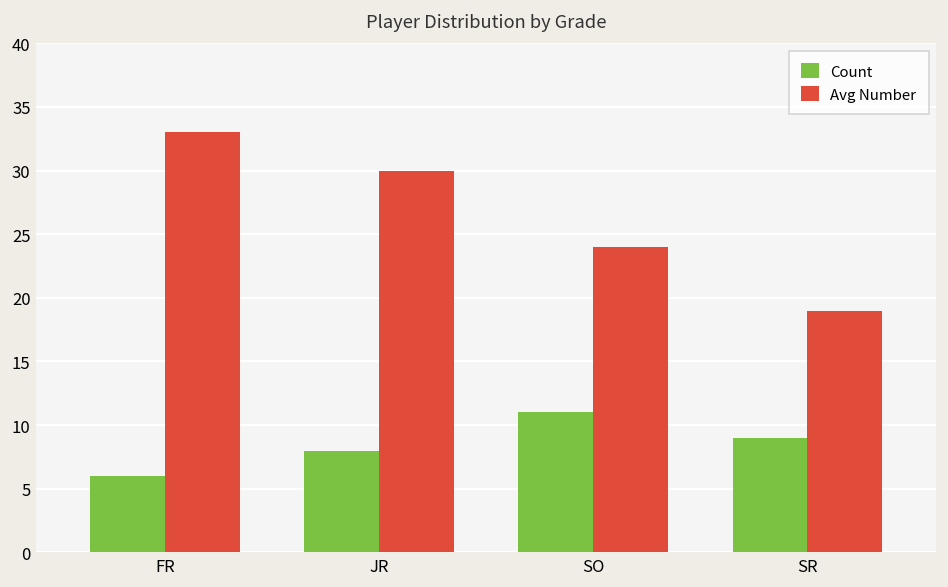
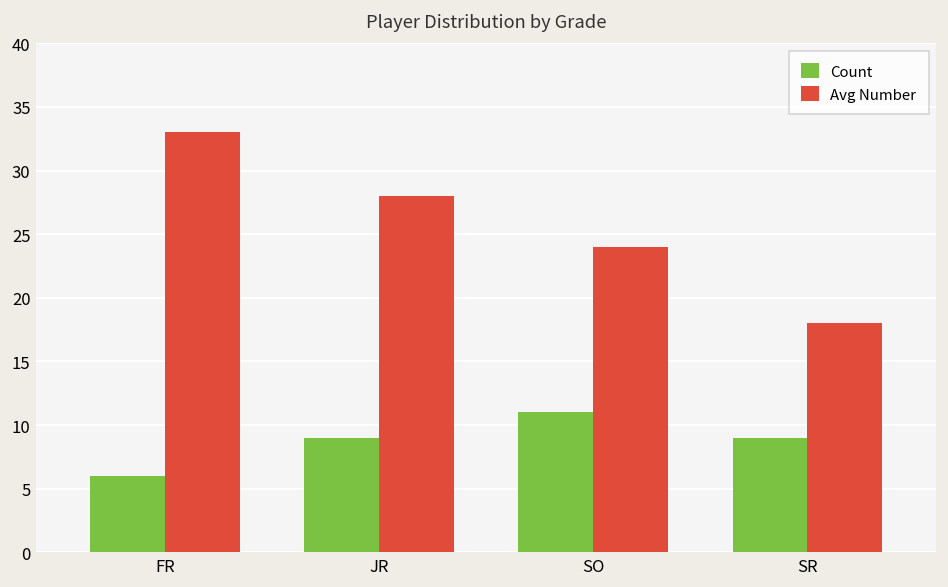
Count, JR: 8 -> 9
Avg Number, JR: 30 -> 28
Avg Number, SR: 19 -> 18
